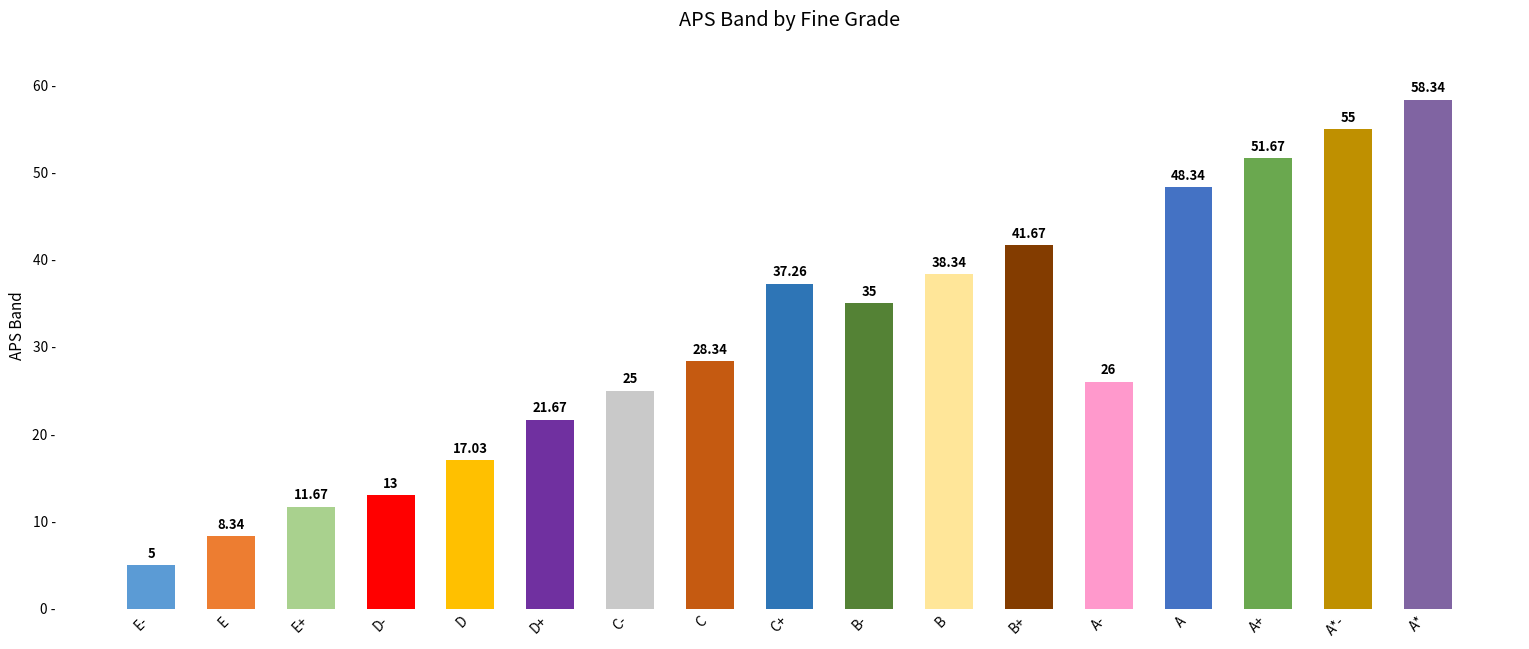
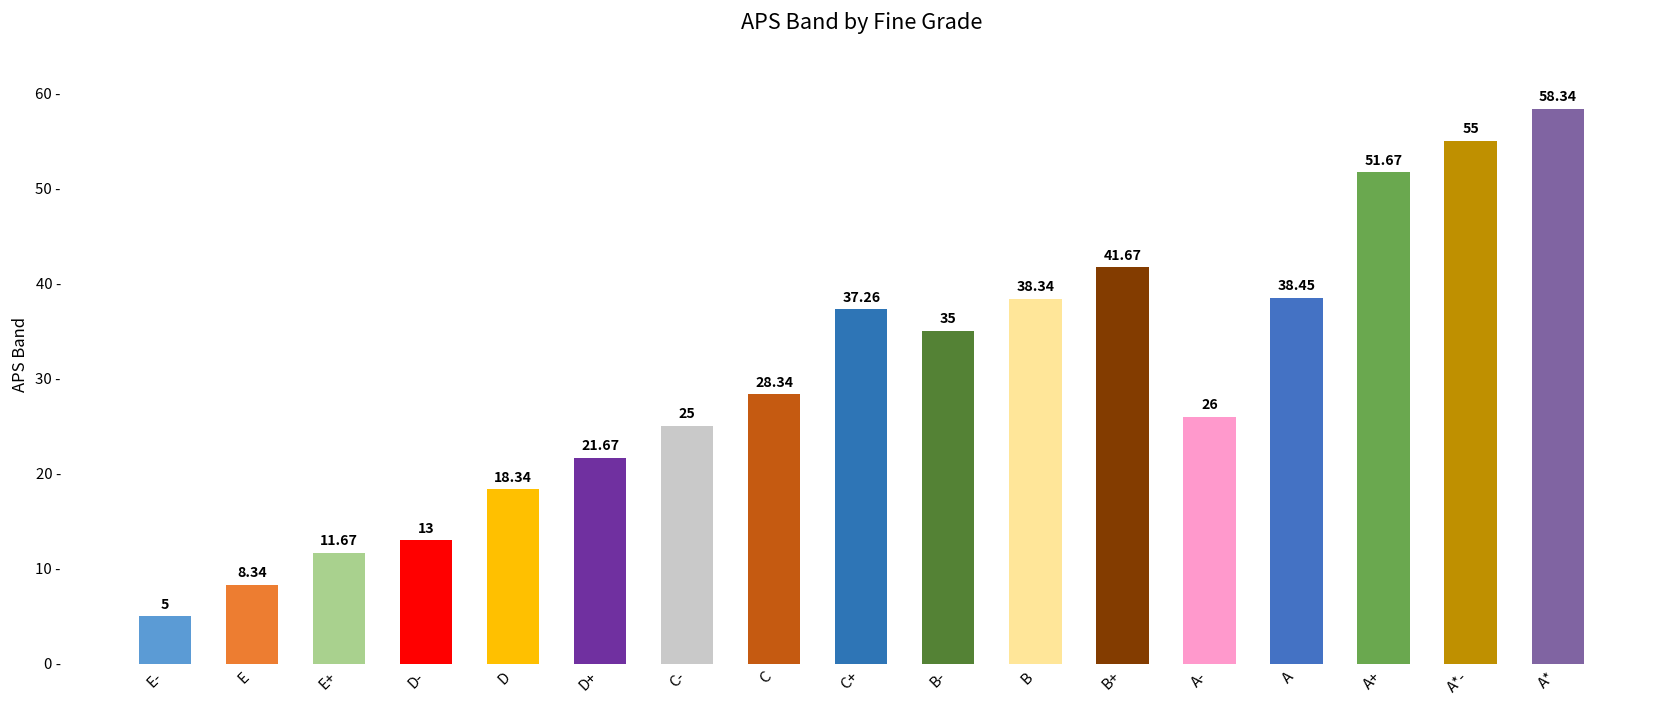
D: 17.03 -> 18.34
A: 48.34 -> 38.45
